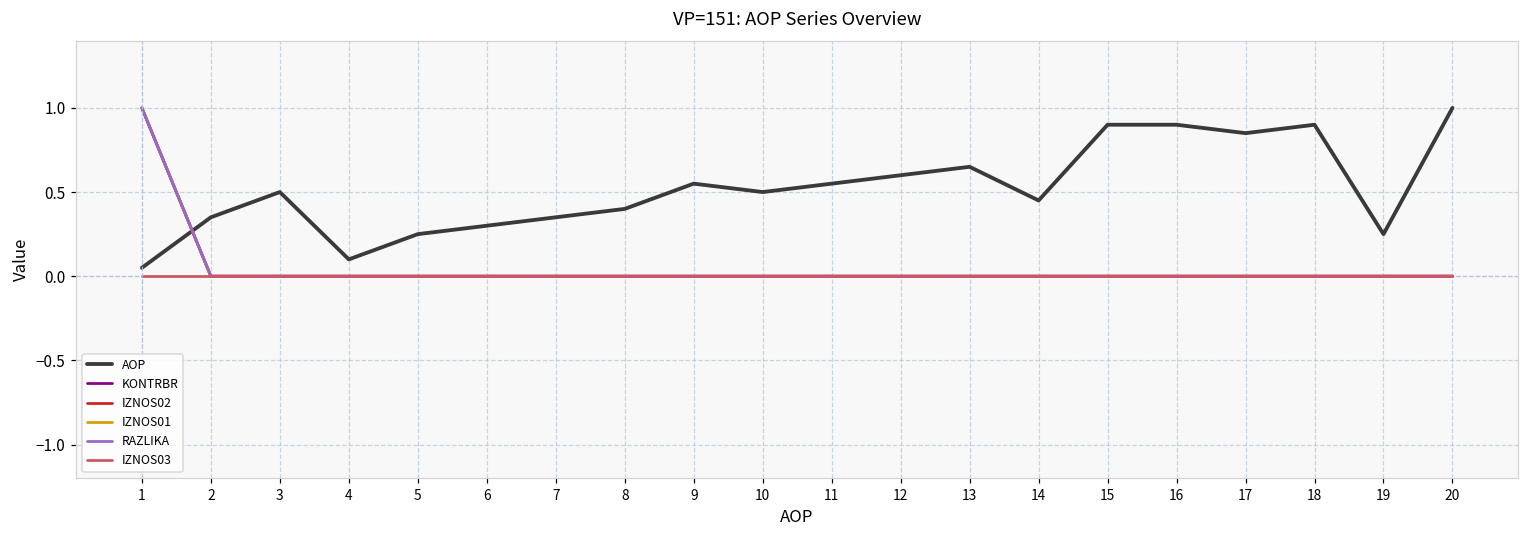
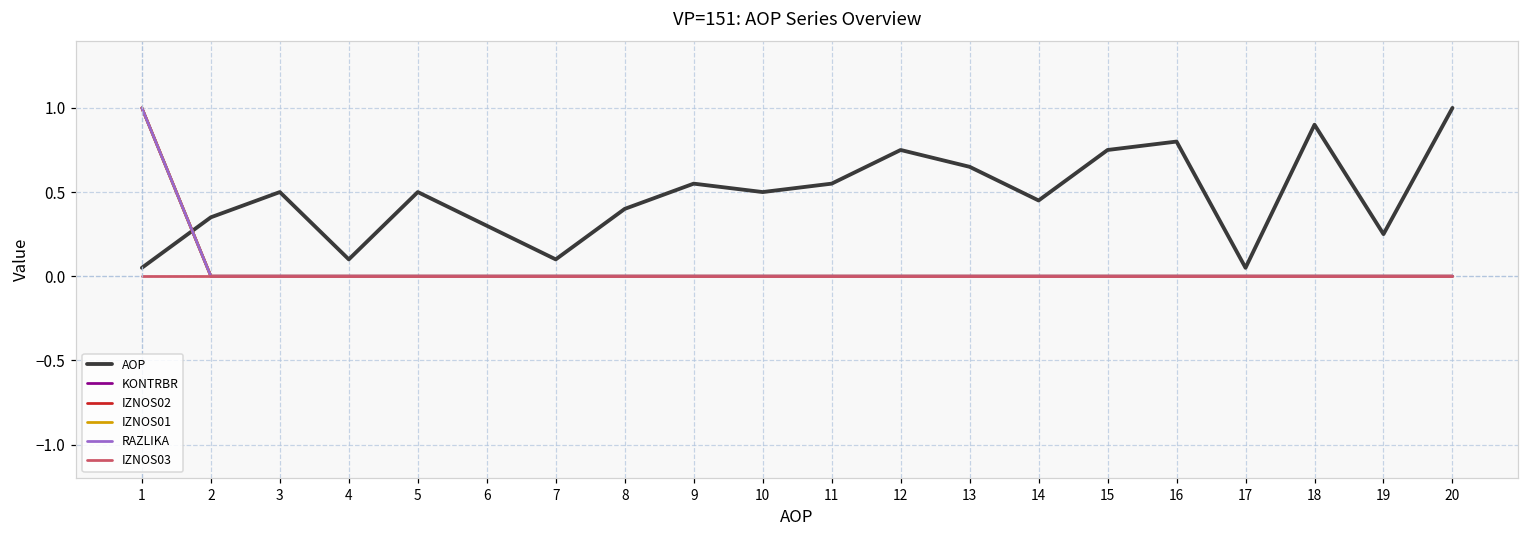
AOP, 5: 0.25 -> 0.50
AOP, 7: 0.35 -> 0.10
AOP, 12: 0.60 -> 0.75
AOP, 15: 0.90 -> 0.75
AOP, 16: 0.90 -> 0.80
AOP, 17: 0.85 -> 0.05
